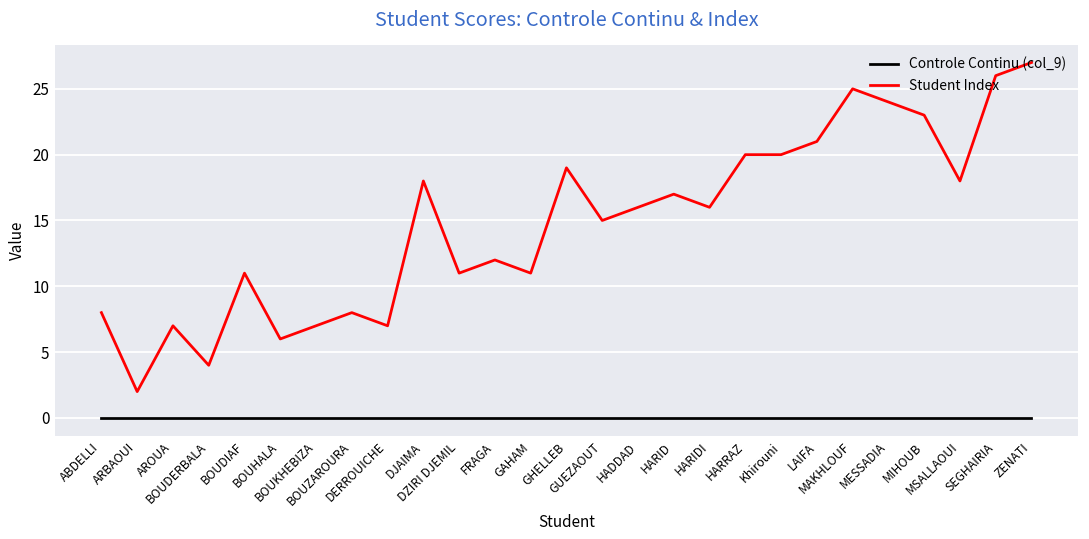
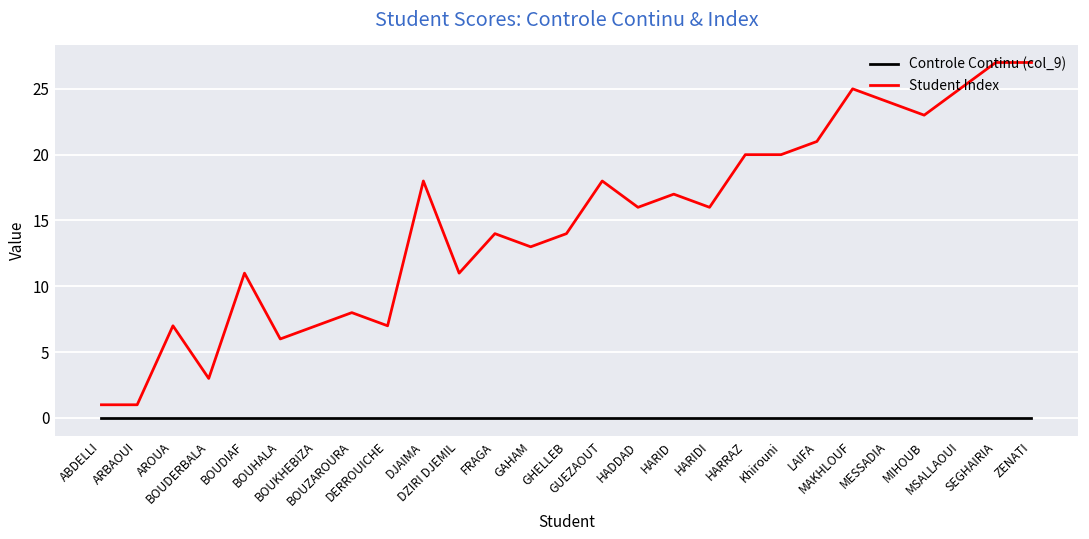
Student Index, ABDELLI: 8 -> 1
Student Index, ARBAOUI: 2 -> 1
Student Index, BOUDERBALA: 4 -> 3
Student Index, FRAGA: 12 -> 14
Student Index, GAHAM: 11 -> 13
Student Index, GHELLEB: 19 -> 14
Student Index, GUEZAOUT: 15 -> 18
Student Index, MSALLAOUI: 18 -> 25
Student Index, SEGHAIRIA: 26 -> 27
